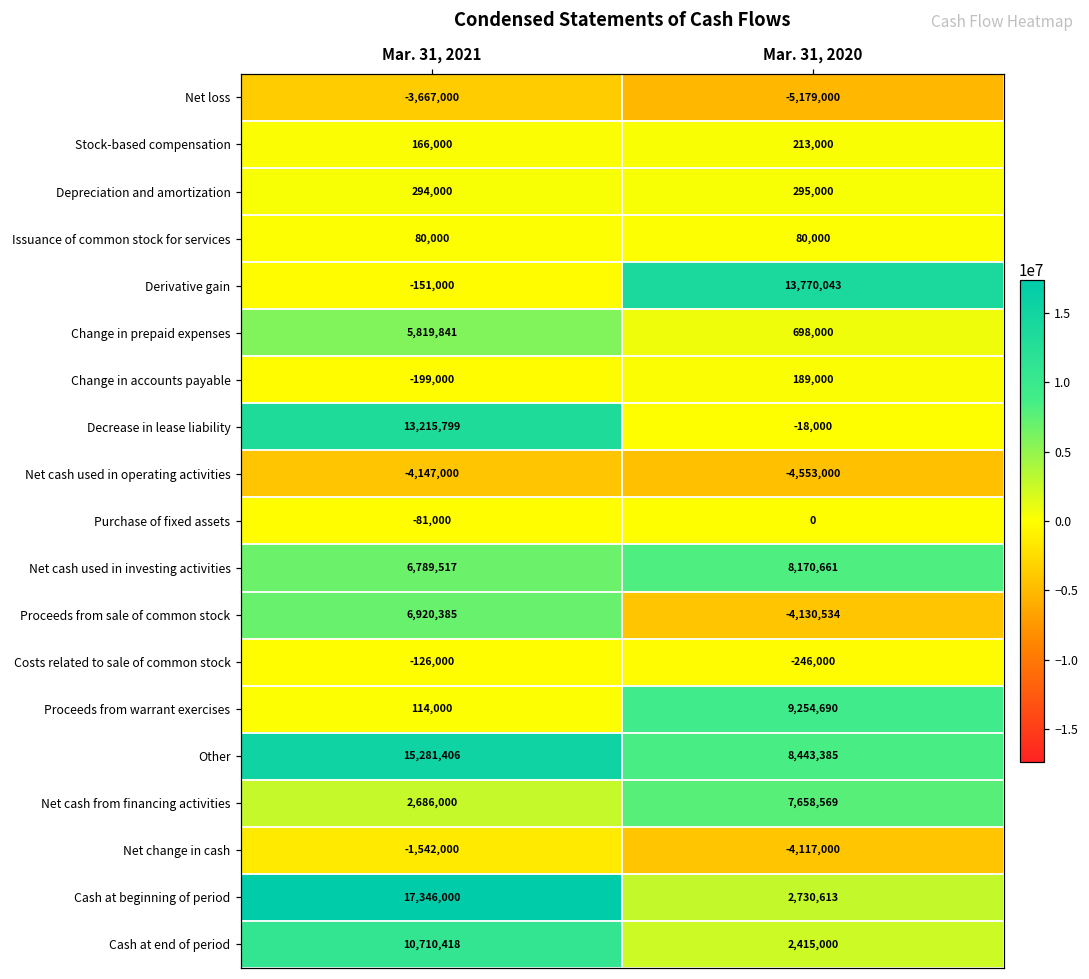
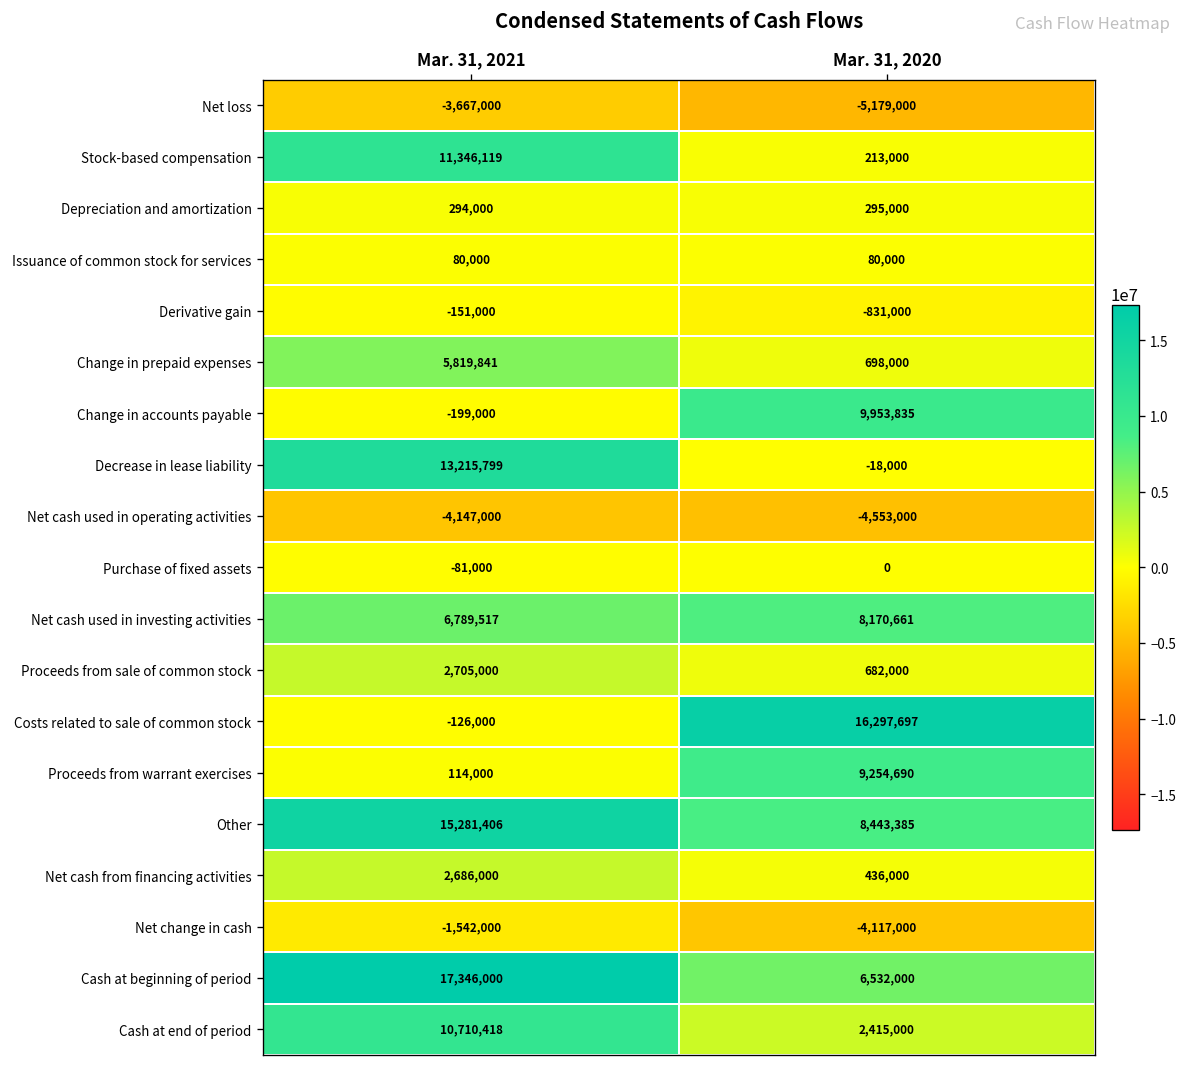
Stock-based compensation, Mar. 31, 2021: 166,000 -> 11,346,119
Derivative gain, Mar. 31, 2020: 13,770,043 -> -831,000
Change in accounts payable, Mar. 31, 2020: 189,000 -> 9,953,835
Proceeds from sale of common stock, Mar. 31, 2021: 6,920,385 -> 2,705,000
Proceeds from sale of common stock, Mar. 31, 2020: -4,130,534 -> 682,000
Costs related to sale of common stock, Mar. 31, 2020: -246,000 -> 16,297,697
Net cash from financing activities, Mar. 31, 2020: 7,658,569 -> 436,000
Cash at beginning of period, Mar. 31, 2020: 2,730,613 -> 6,532,000
